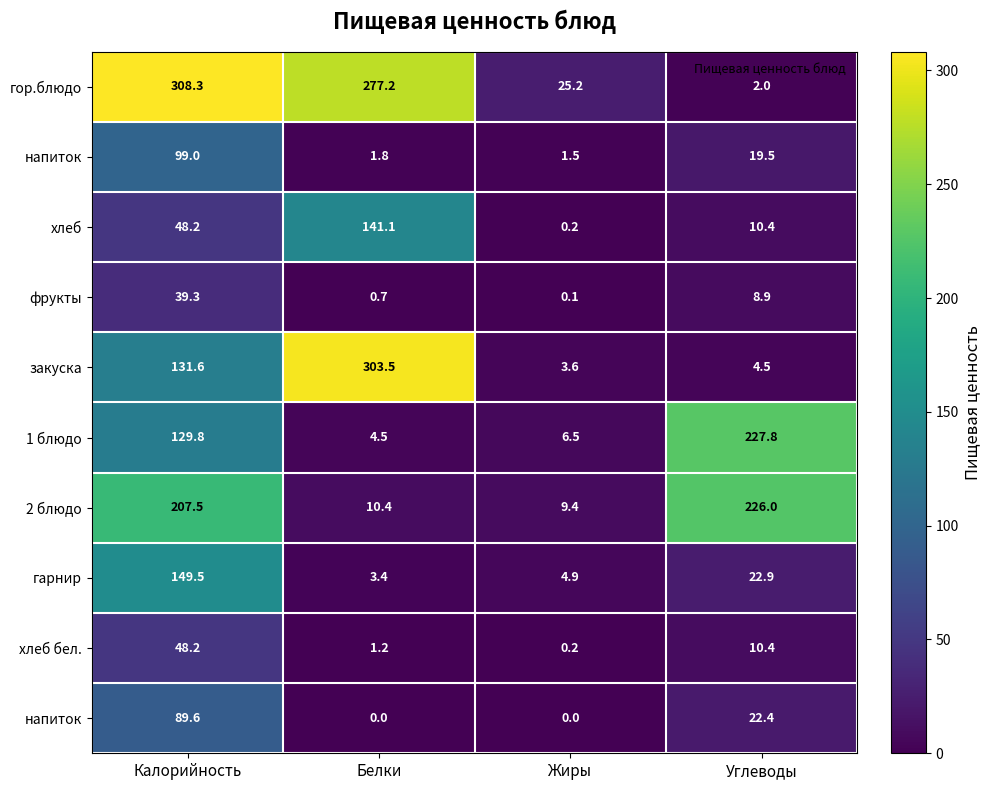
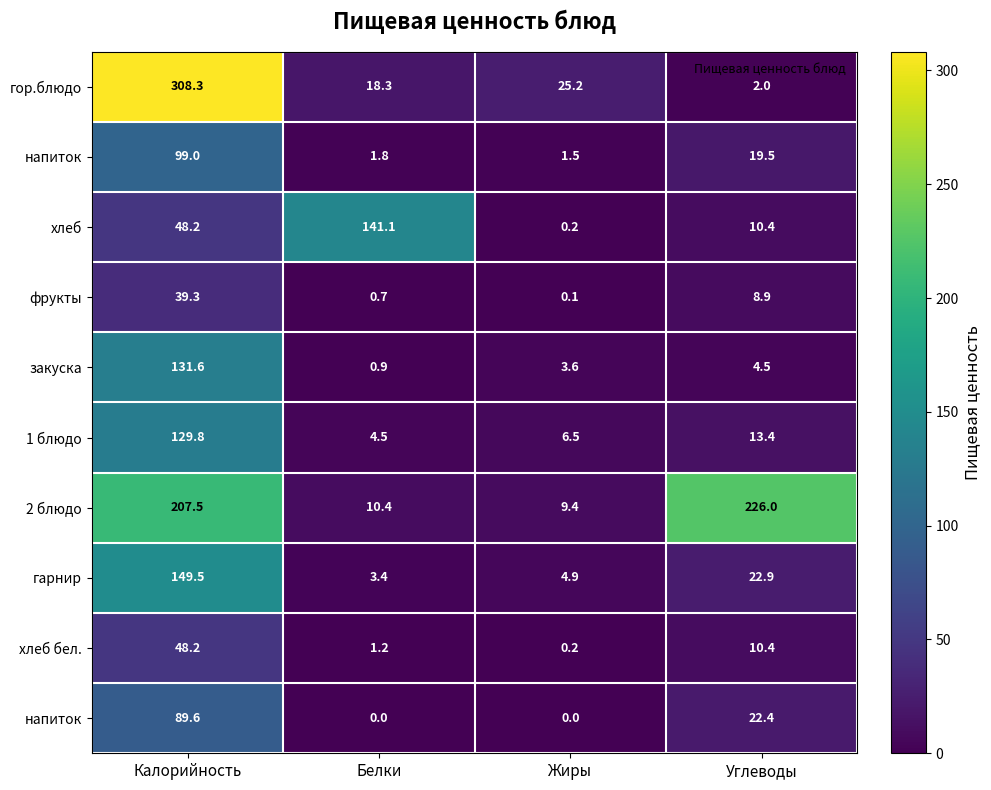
гор.блюдо, Белки: 277.2 -> 18.3
закуска, Белки: 303.5 -> 0.9
1 блюдо, Углеводы: 227.8 -> 13.4
